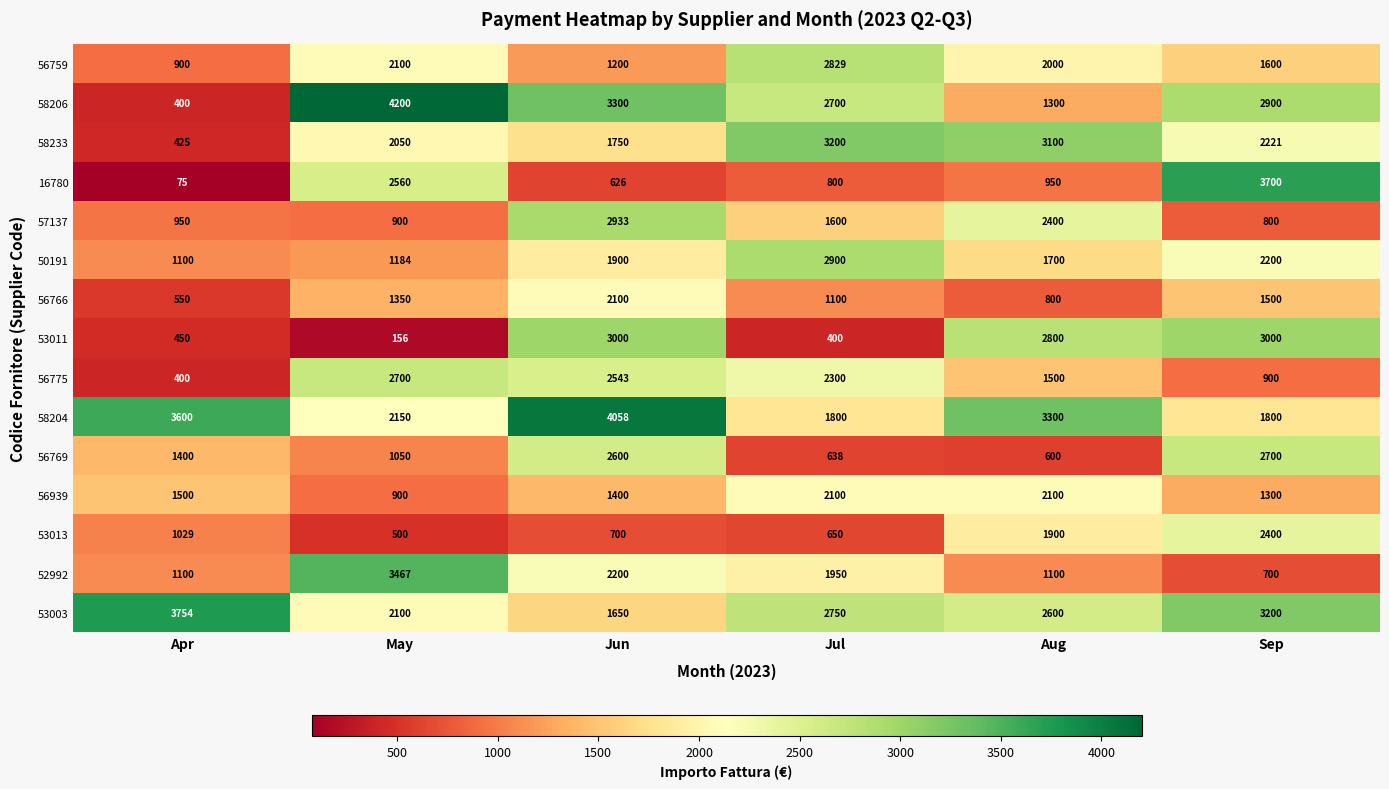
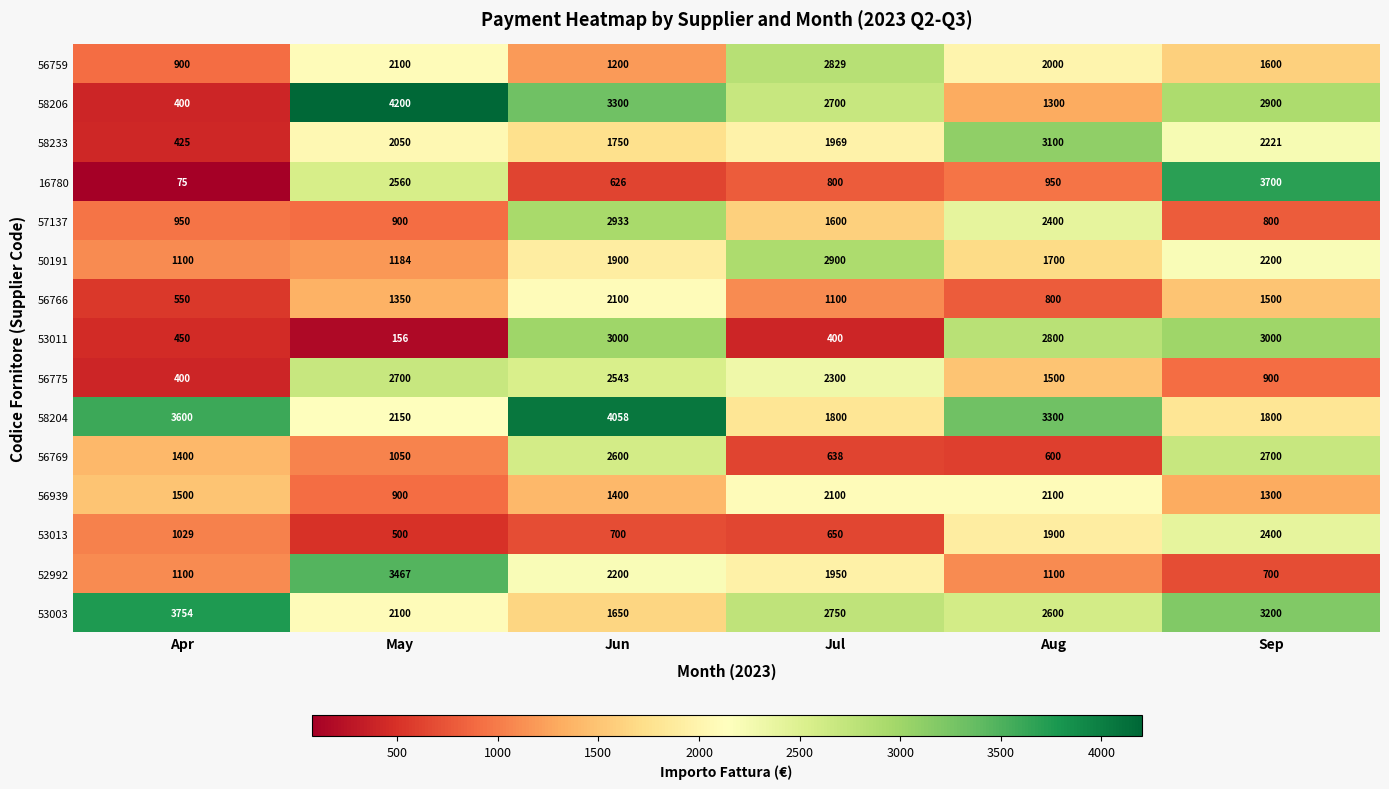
58233, Jul: 3200 -> 1969
